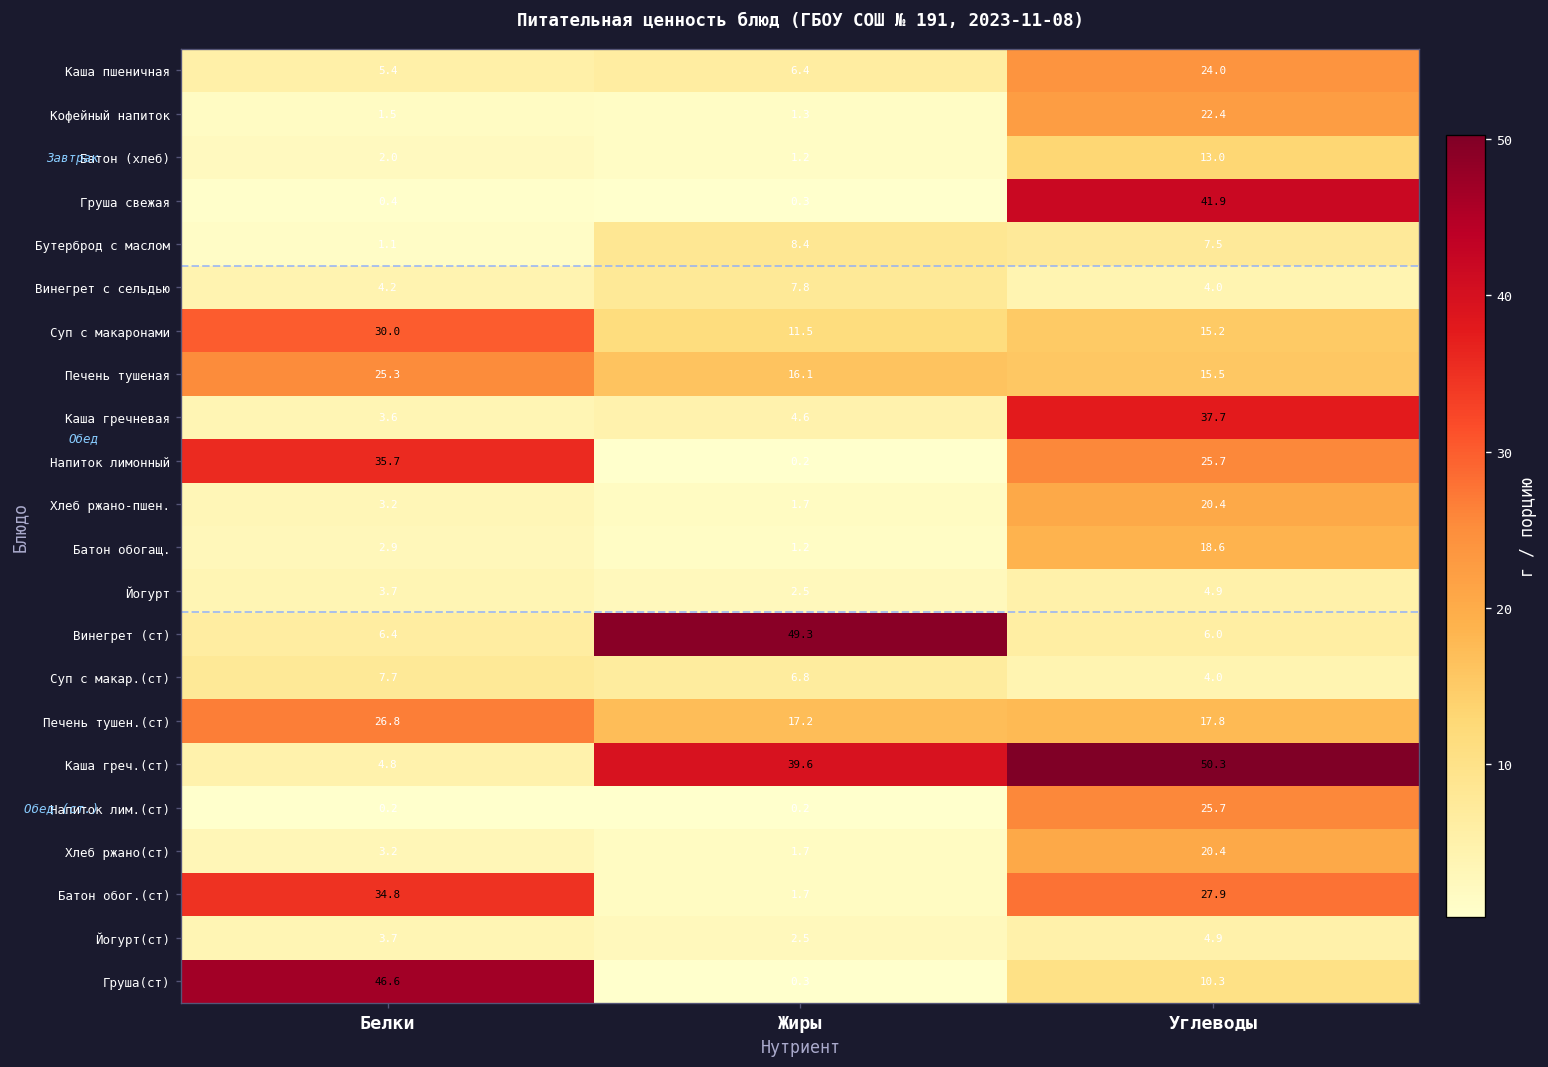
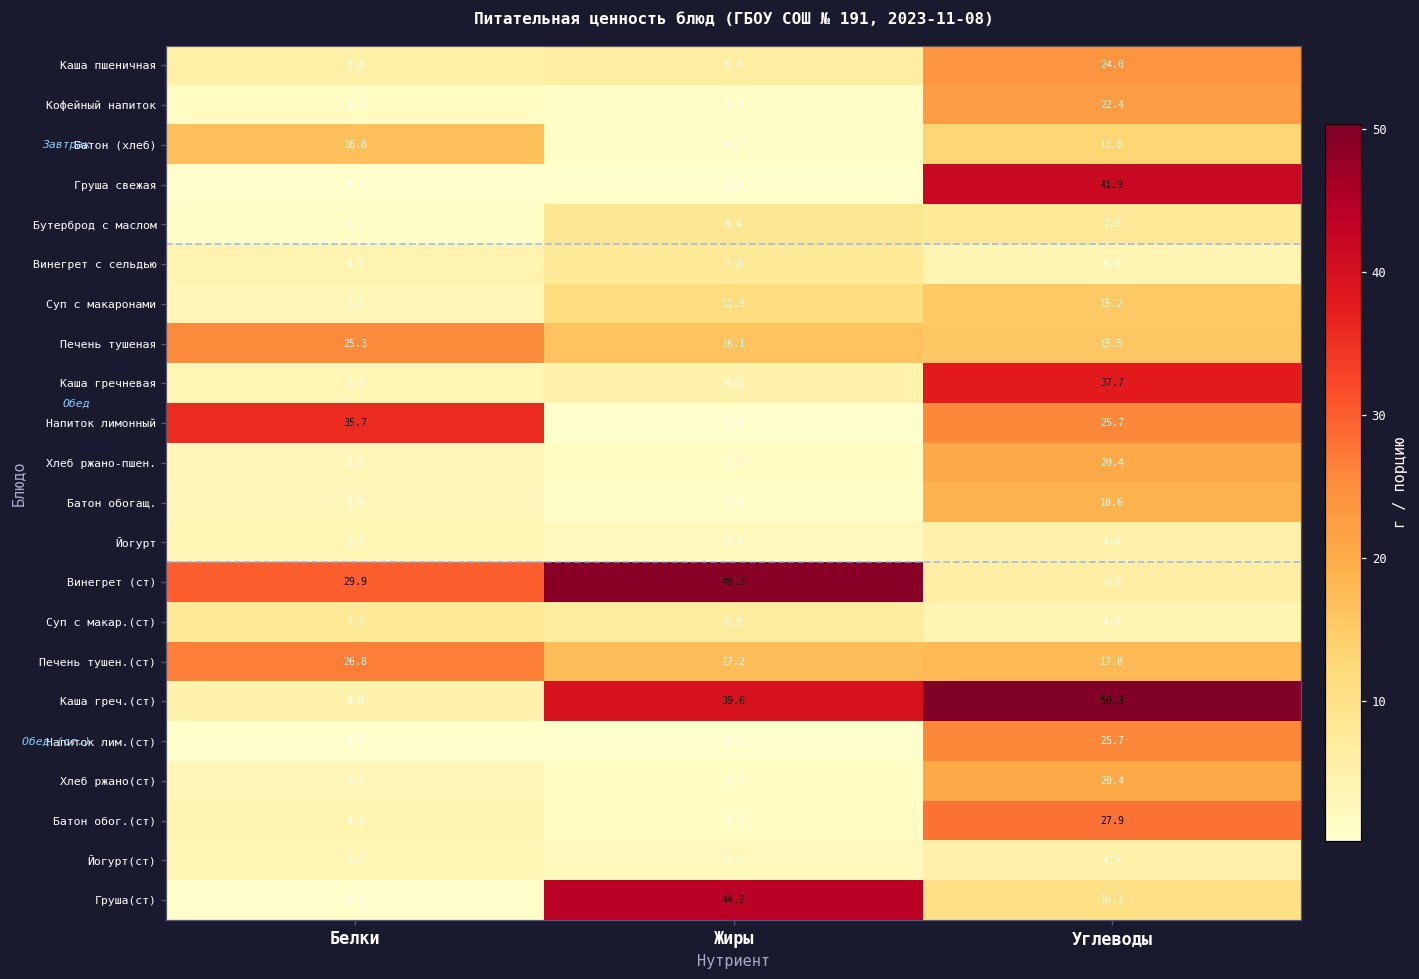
Батон (хлеб), Белки: 2.0 -> 16.8
Суп с макаронами, Белки: 30.0 -> 3.2
Винегрет (ст), Белки: 6.4 -> 29.9
Батон обог.(ст), Белки: 34.8 -> 4.3
Груша(ст), Белки: 46.6 -> 0.4
Груша(ст), Жиры: 0.3 -> 44.2
